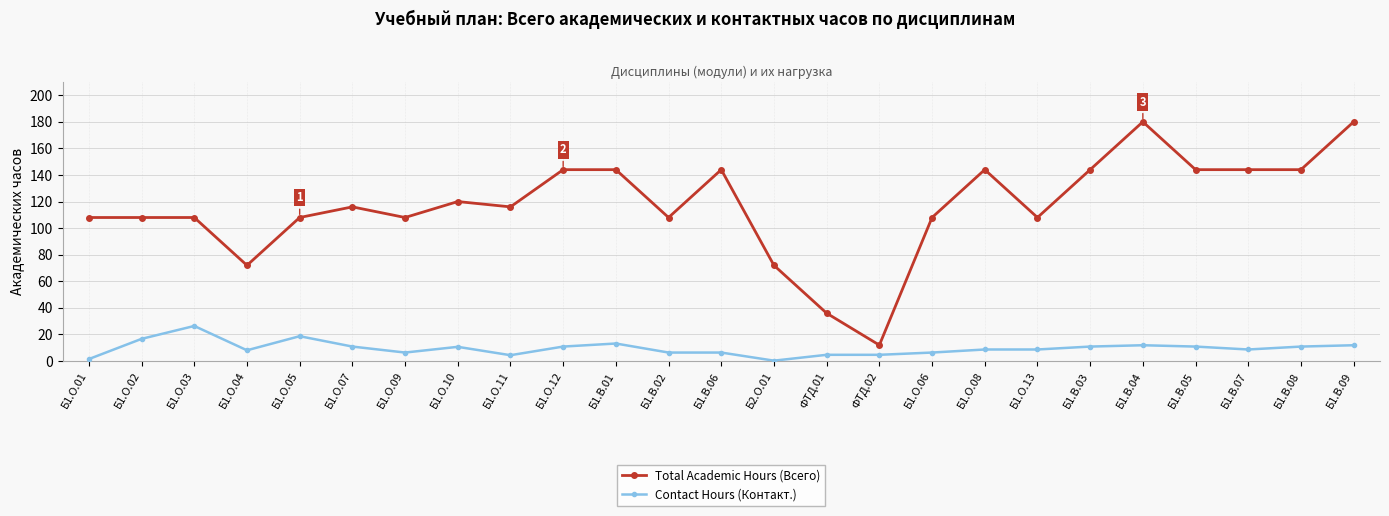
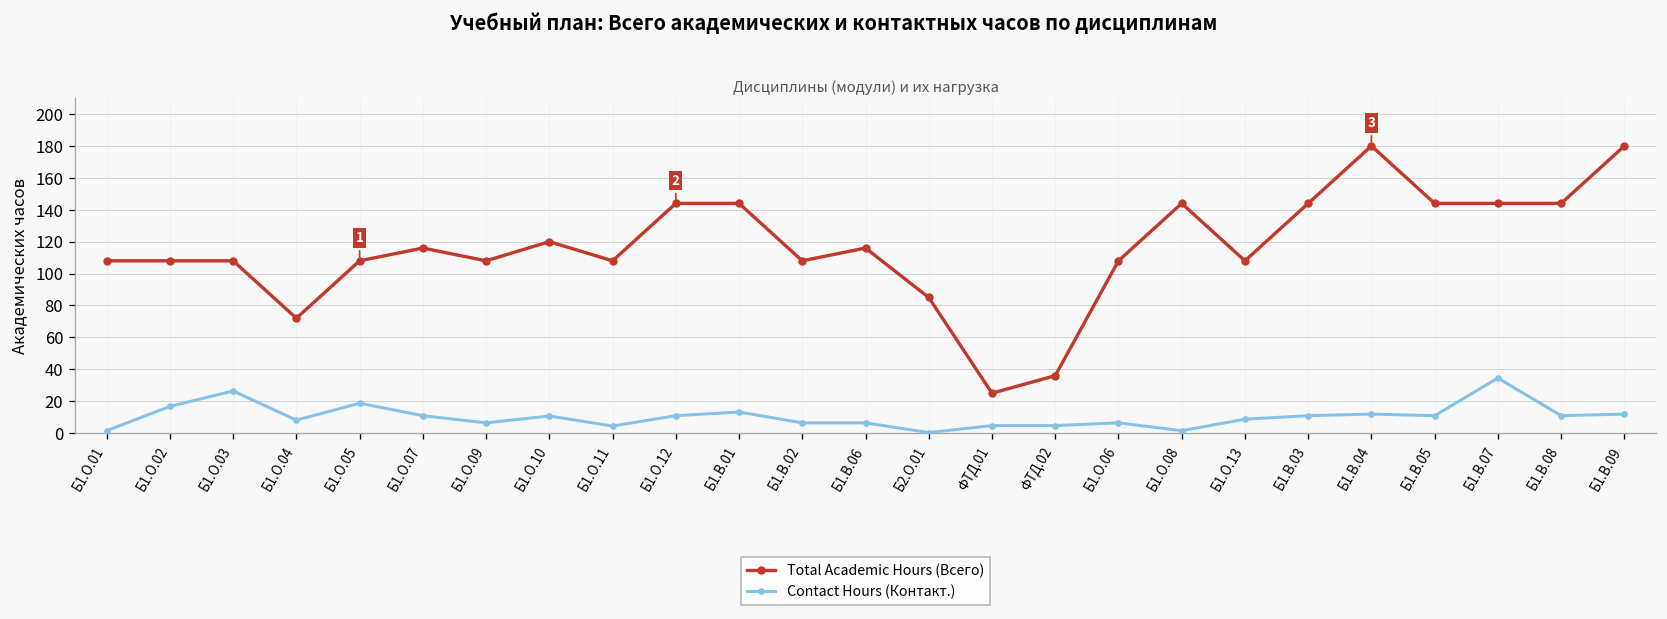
Total Academic Hours (Всего), Б1.О.11: 116 -> 108
Total Academic Hours (Всего), Б1.В.06: 144 -> 116
Total Academic Hours (Всего), Б2.О.01: 72 -> 85
Total Academic Hours (Всего), ФТД.01: 36 -> 25
Total Academic Hours (Всего), ФТД.02: 12 -> 36
Contact Hours (Контакт.), Б1.О.08: 9 -> 2
Contact Hours (Контакт.), Б1.В.07: 9 -> 35
